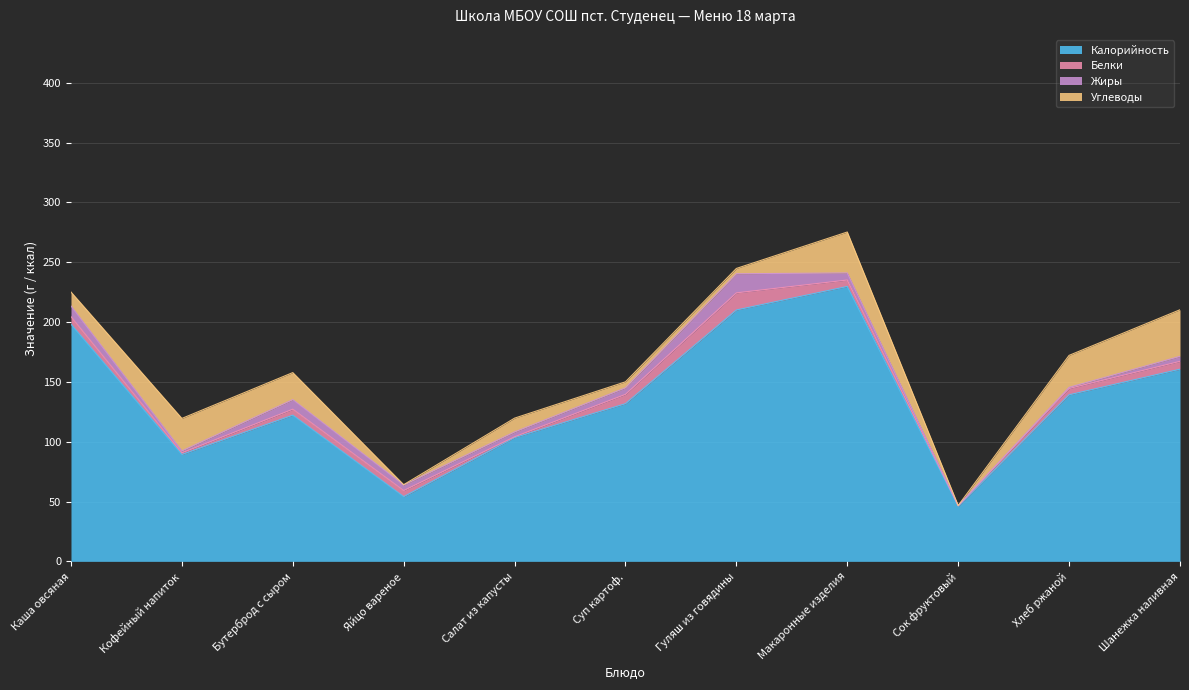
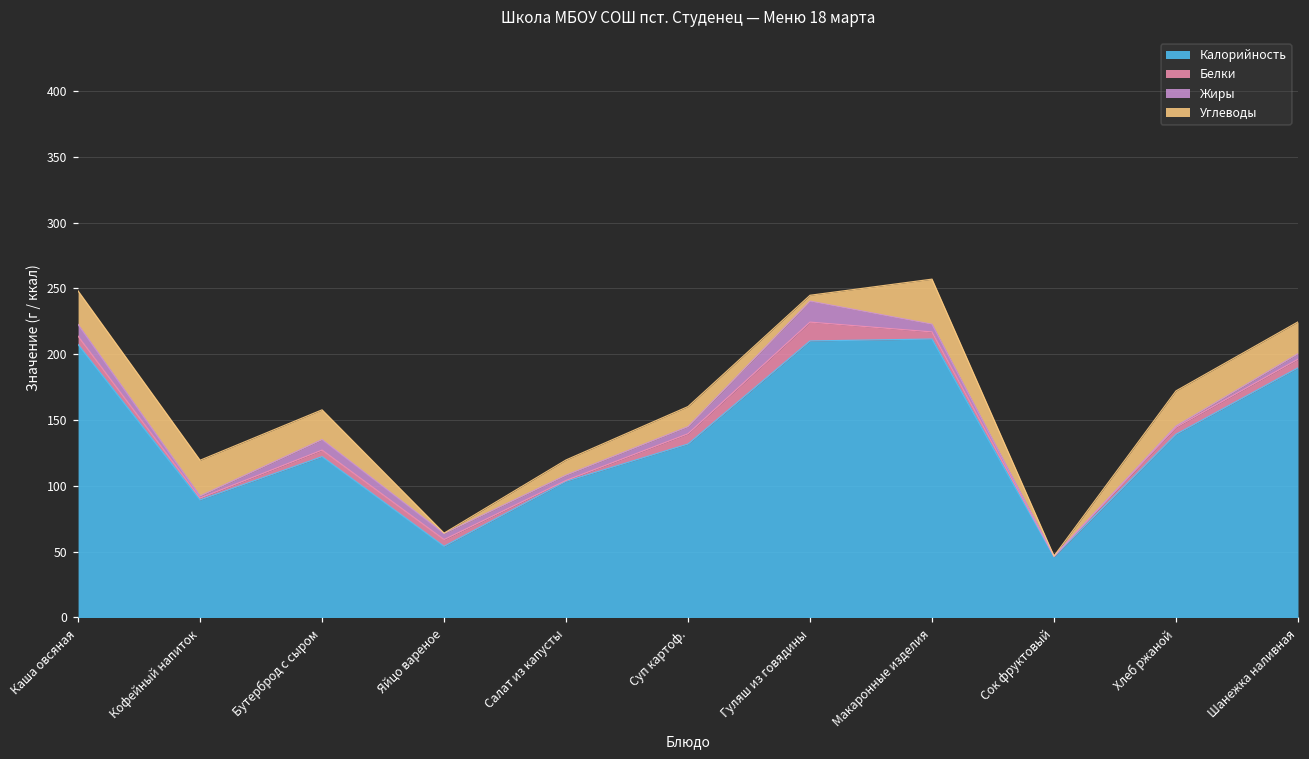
Калорийность, Каша овсяная: 198 -> 207
Углеводы, Каша овсяная: 12 -> 25
Углеводы, Суп картоф.: 5 -> 15
Калорийность, Макаронные изделия: 230 -> 212
Калорийность, Шанежка наливная: 161 -> 190
Углеводы, Шанежка наливная: 39 -> 24
